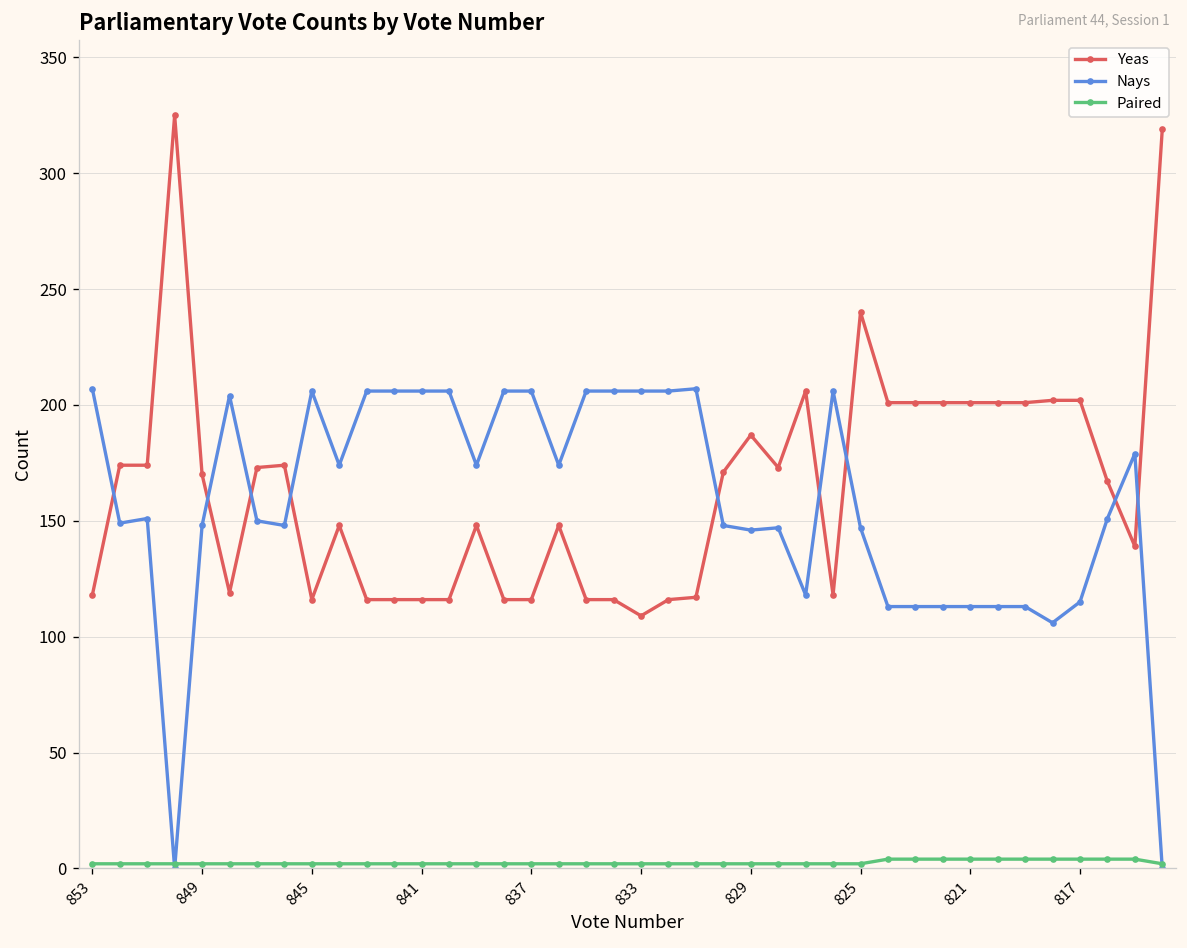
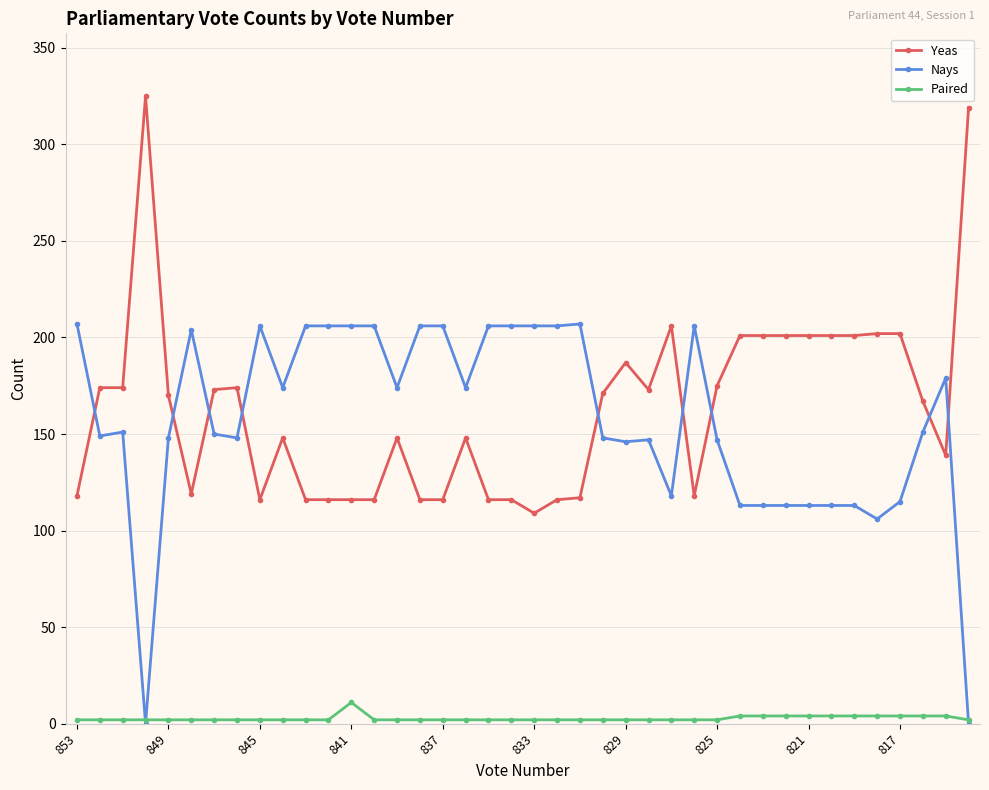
Paired, 841: 2 -> 11
Yeas, 825: 240 -> 175
